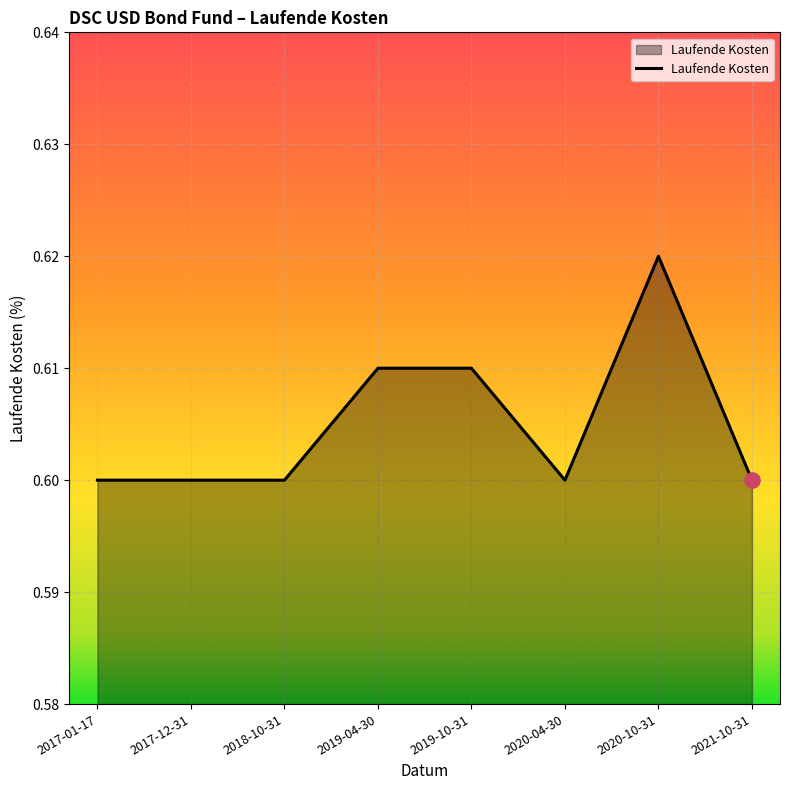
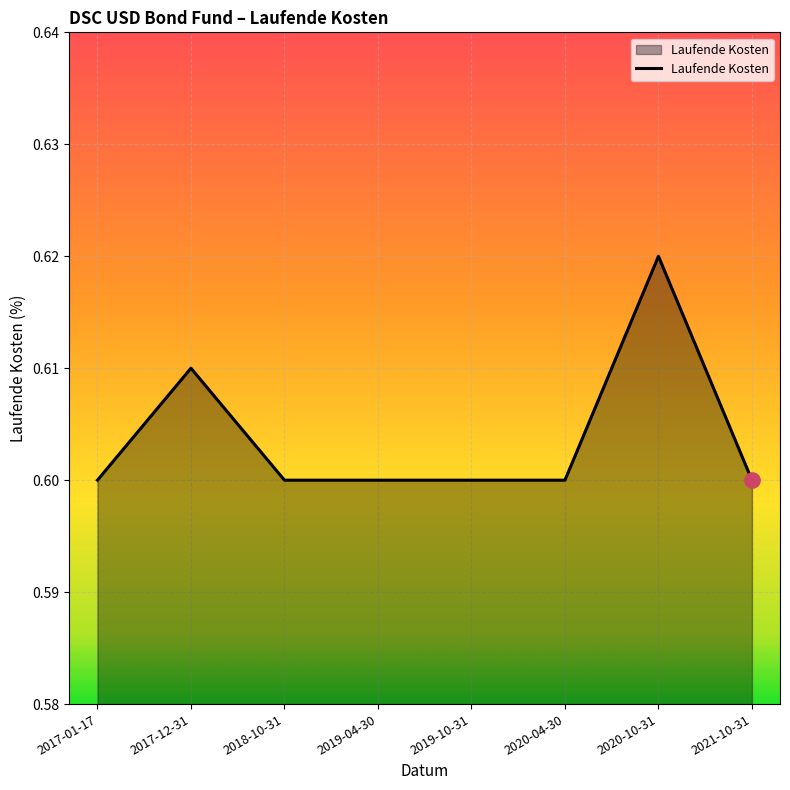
Laufende Kosten, 2017-12-31: 0.60 -> 0.61
Laufende Kosten, 2019-04-30: 0.61 -> 0.60
Laufende Kosten, 2019-10-31: 0.61 -> 0.60
